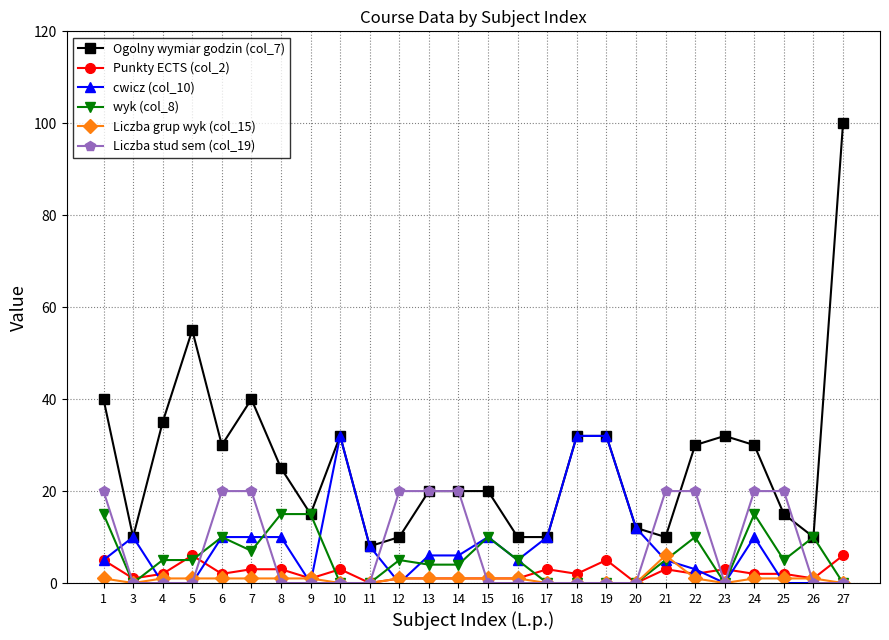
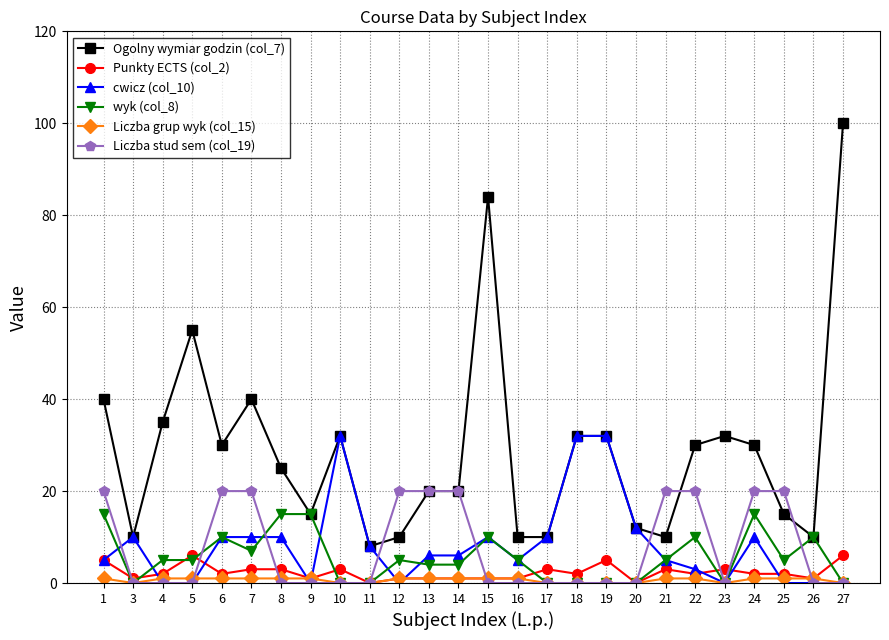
Ogolny wymiar godzin (col_7), 15: 20 -> 84
Liczba grup wyk (col_15), 21: 6 -> 1
